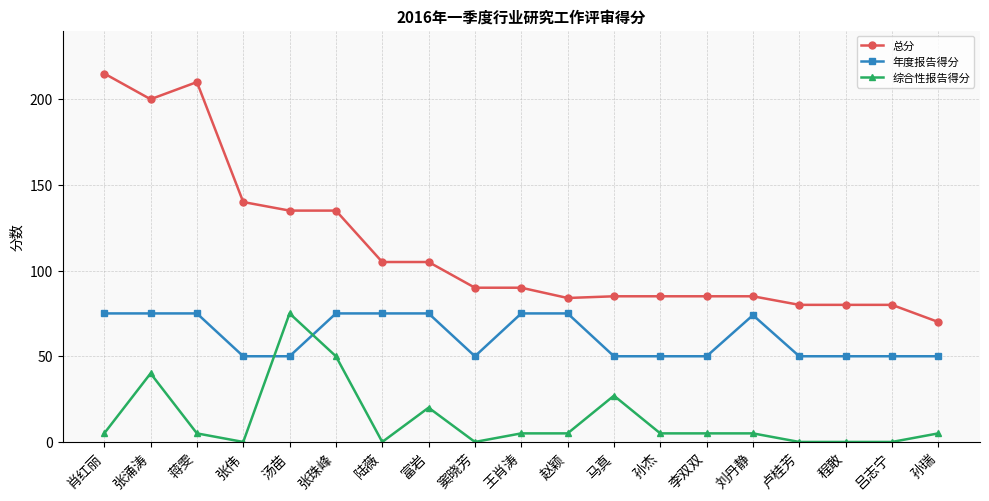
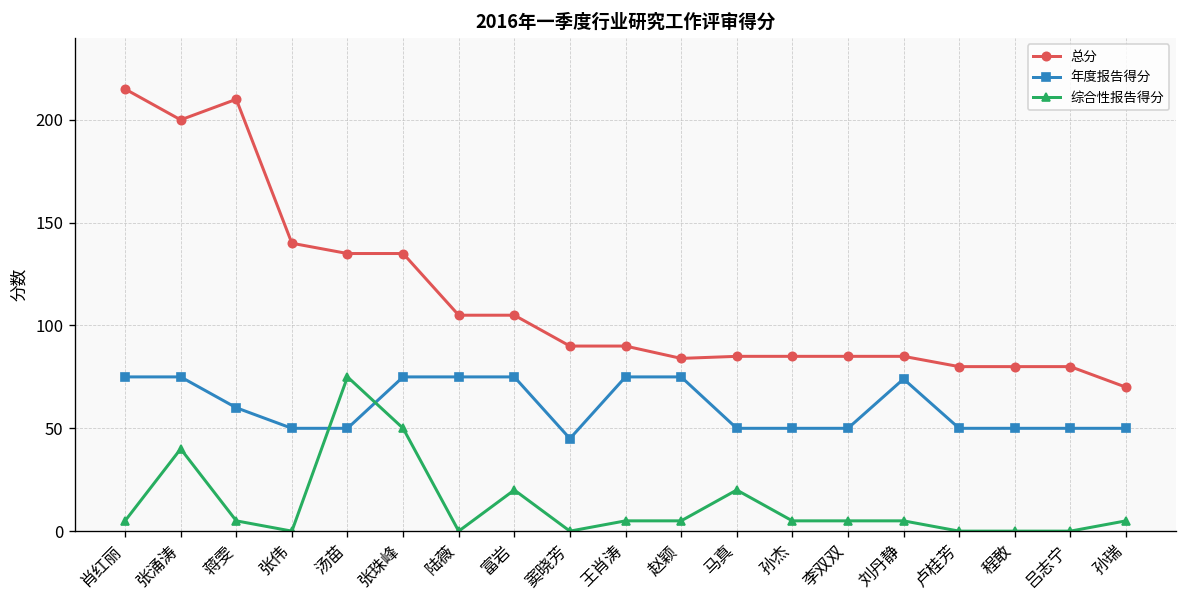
年度报告得分, 蒋雯: 75 -> 60
年度报告得分, 窦晓芳: 50 -> 45
综合性报告得分, 马真: 27 -> 20
